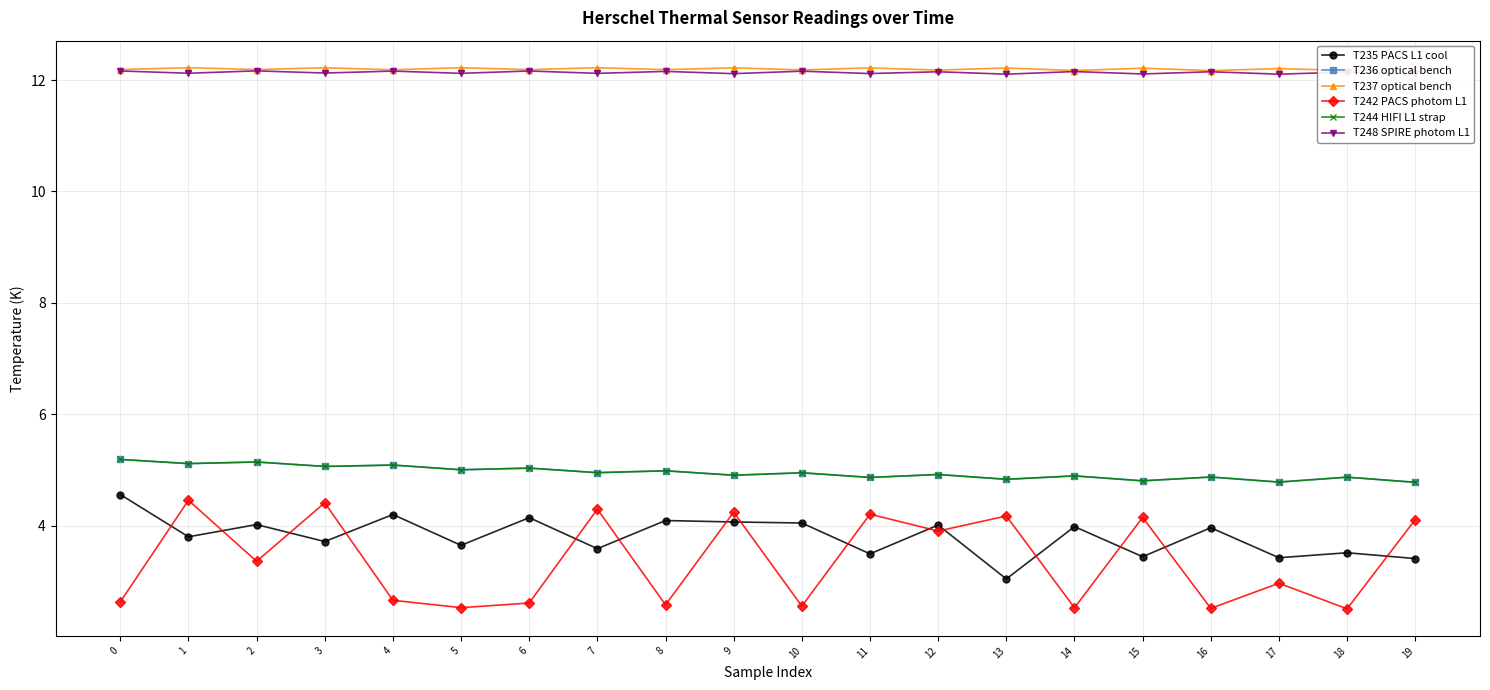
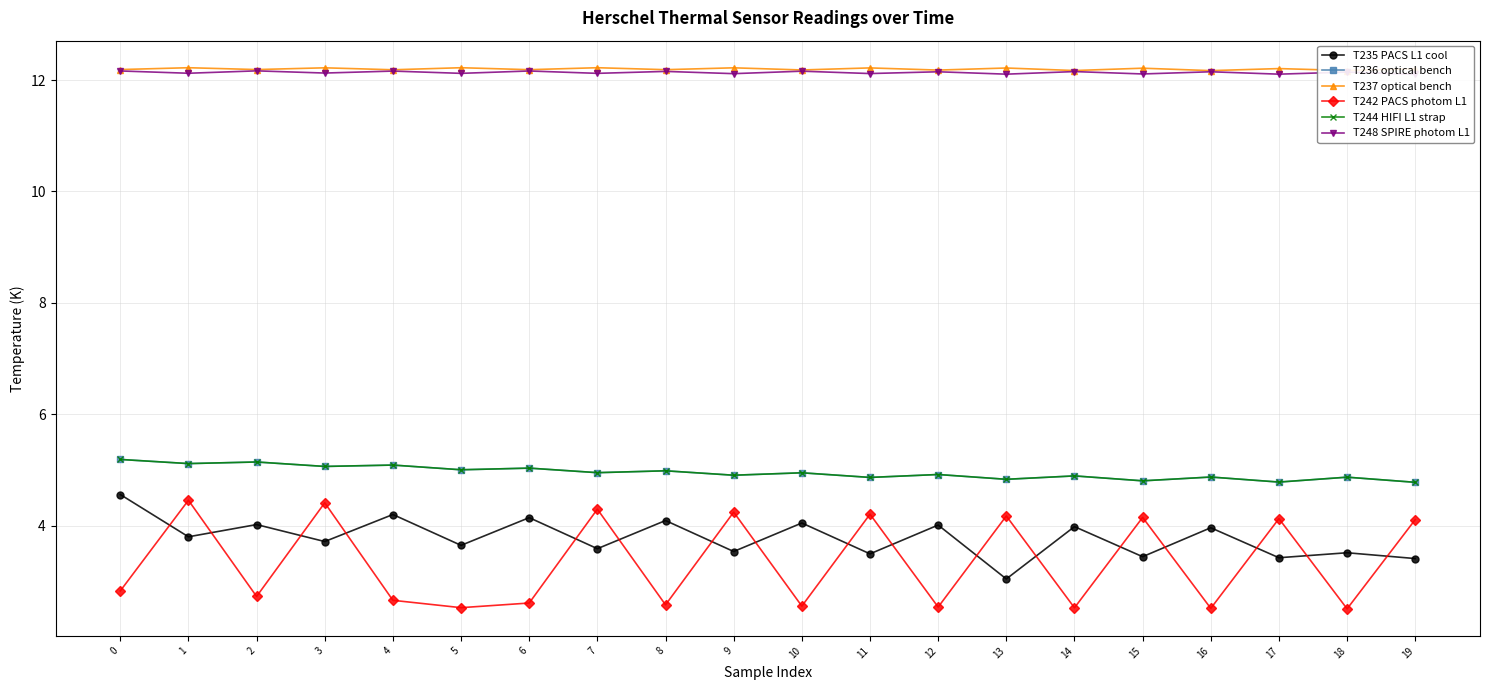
T242 PACS photom L1, 0: 2.6 -> 2.8
T242 PACS photom L1, 2: 3.4 -> 2.7
T235 PACS L1 cool, 9: 4.1 -> 3.5
T242 PACS photom L1, 12: 3.9 -> 2.5
T242 PACS photom L1, 17: 3.0 -> 4.1
